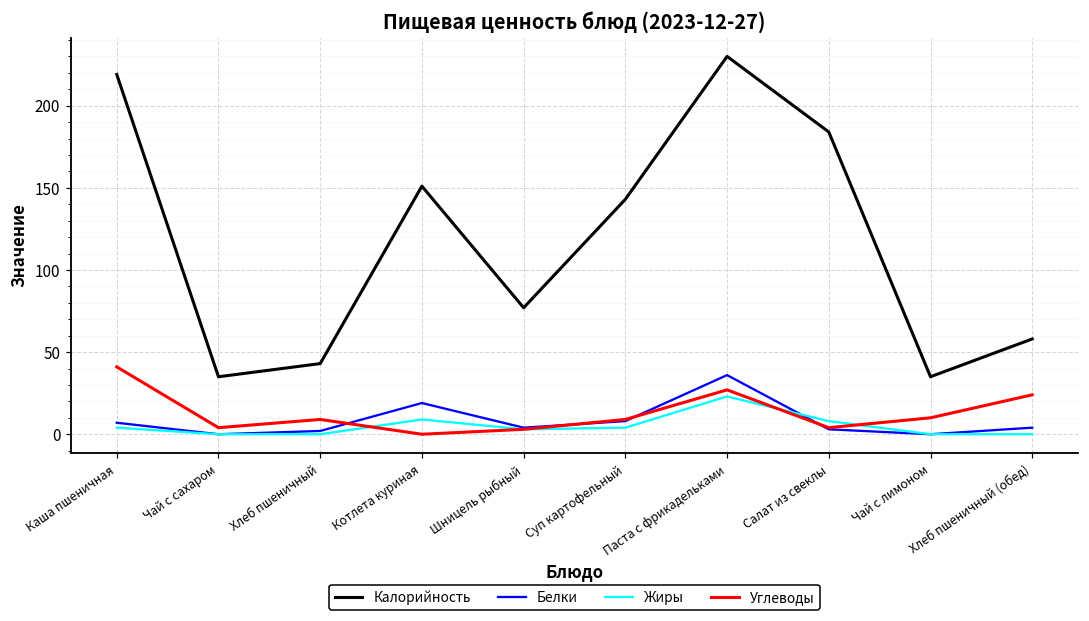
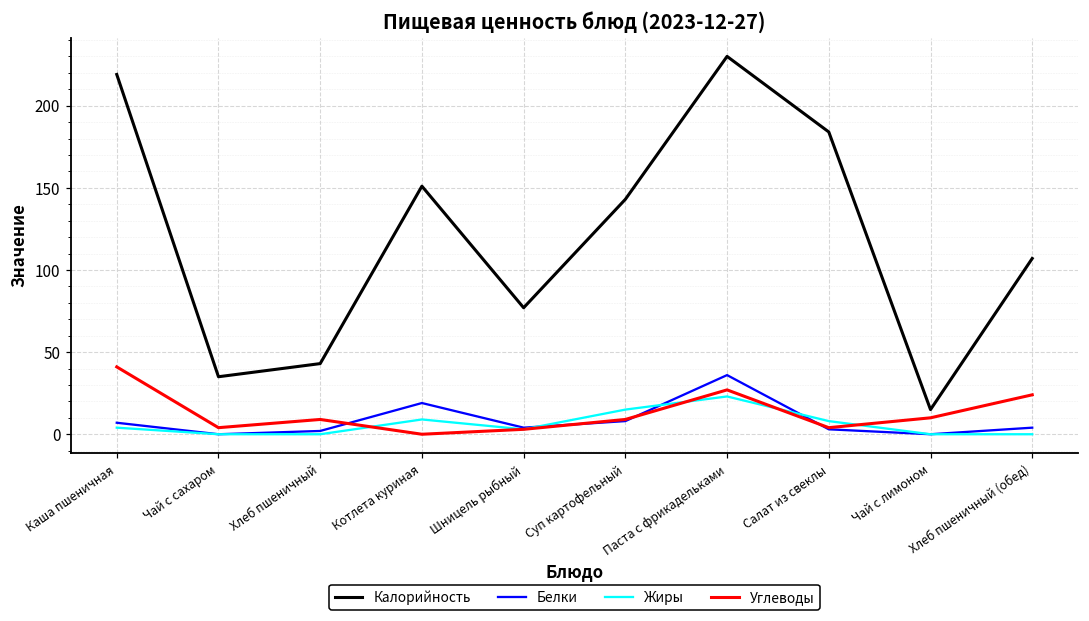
Жиры, Суп картофельный: 4 -> 15
Калорийность, Чай с лимоном: 35 -> 15
Калорийность, Хлеб пшеничный (обед): 58 -> 107
